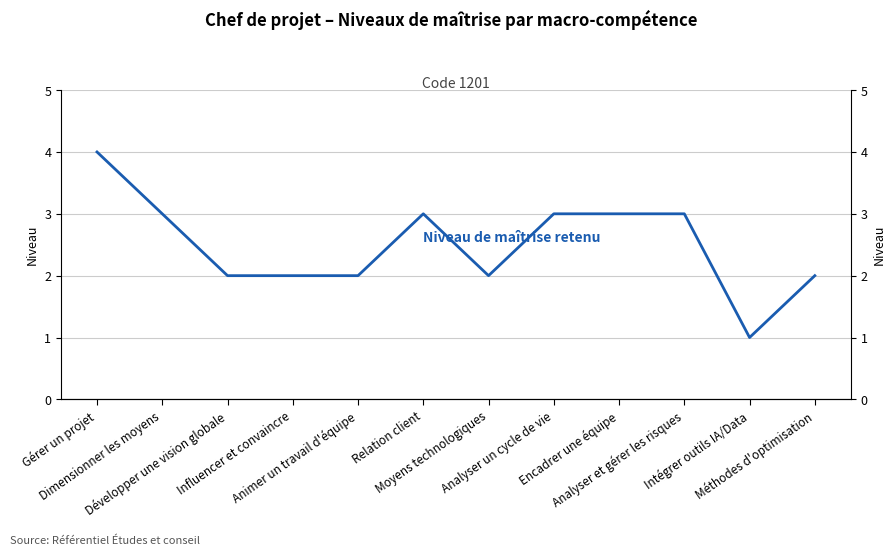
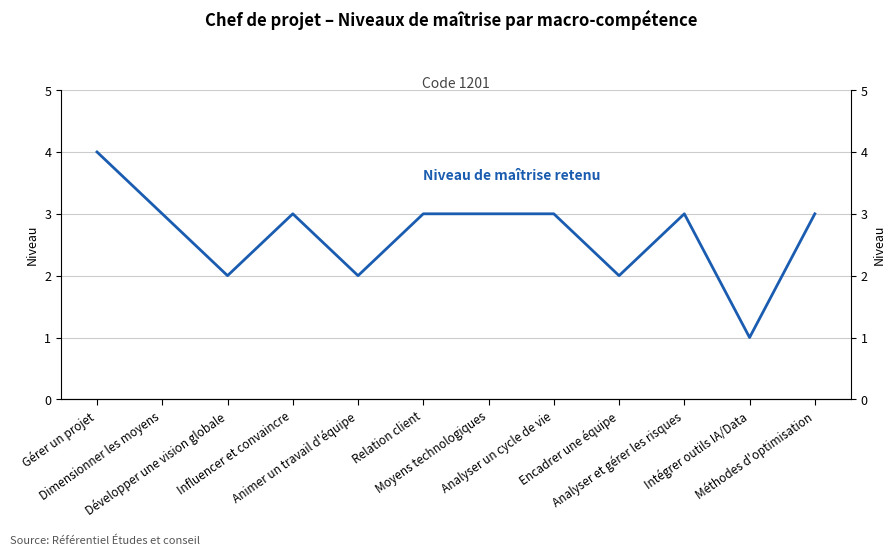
Influencer et convaincre: 2 -> 3
Moyens technologiques: 2 -> 3
Encadrer une équipe: 3 -> 2
Méthodes d'optimisation: 2 -> 3
